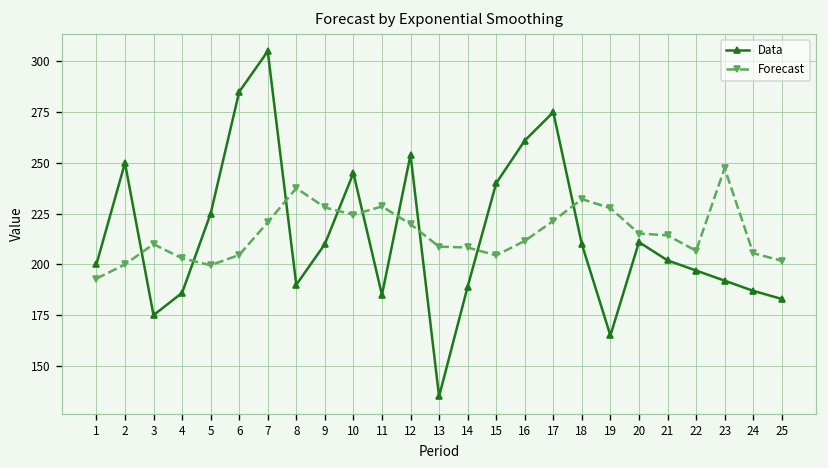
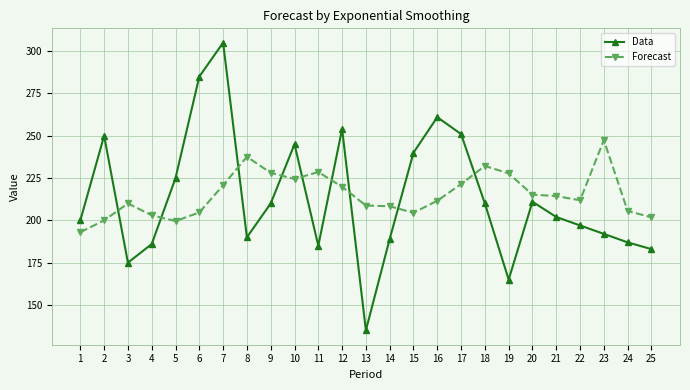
Data, 17: 275 -> 251
Forecast, 22: 207 -> 212
